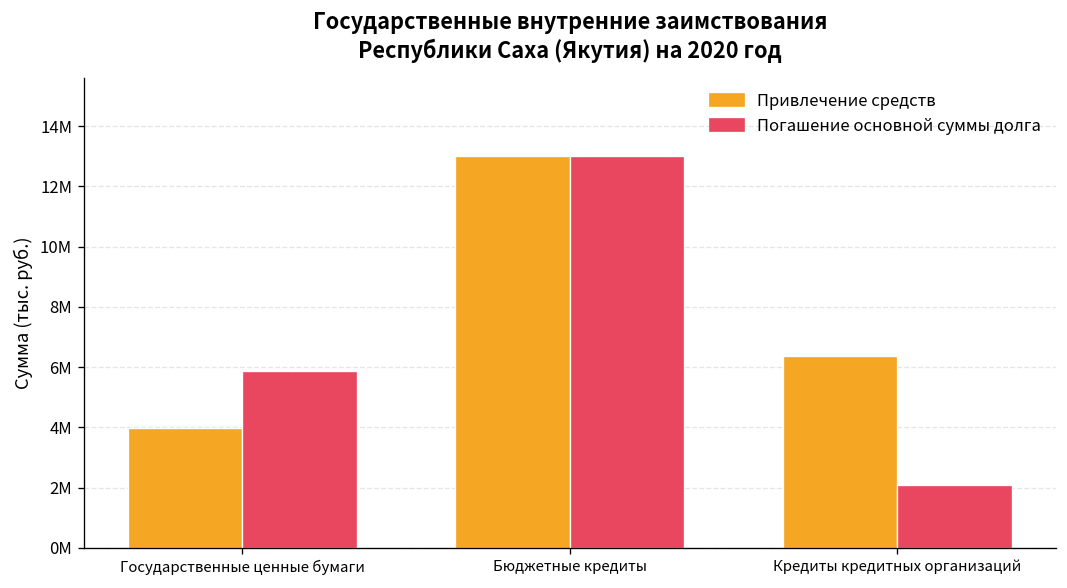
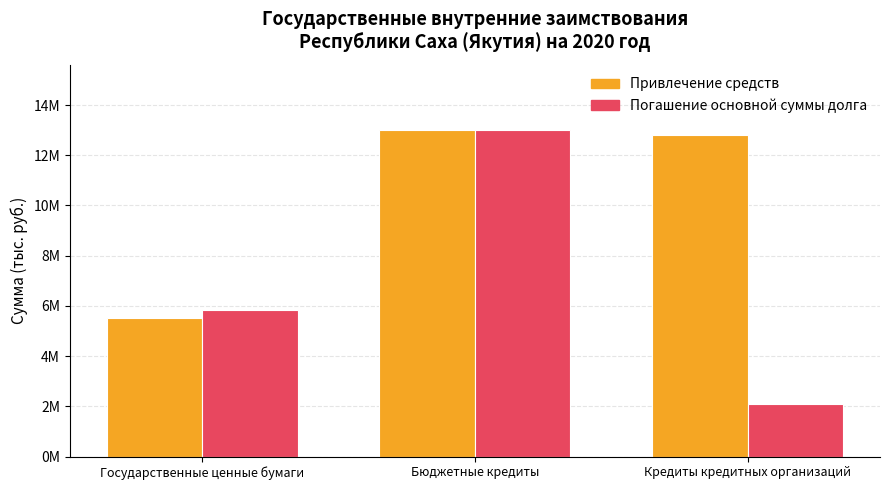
Привлечение средств, Государственные ценные бумаги: 4000000 -> 5500000
Привлечение средств, Кредиты кредитных организаций: 6400000 -> 12800000
